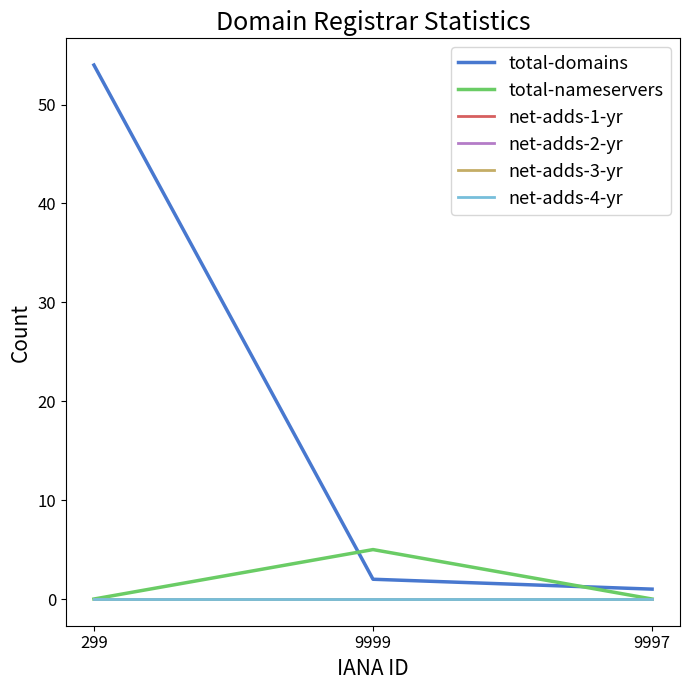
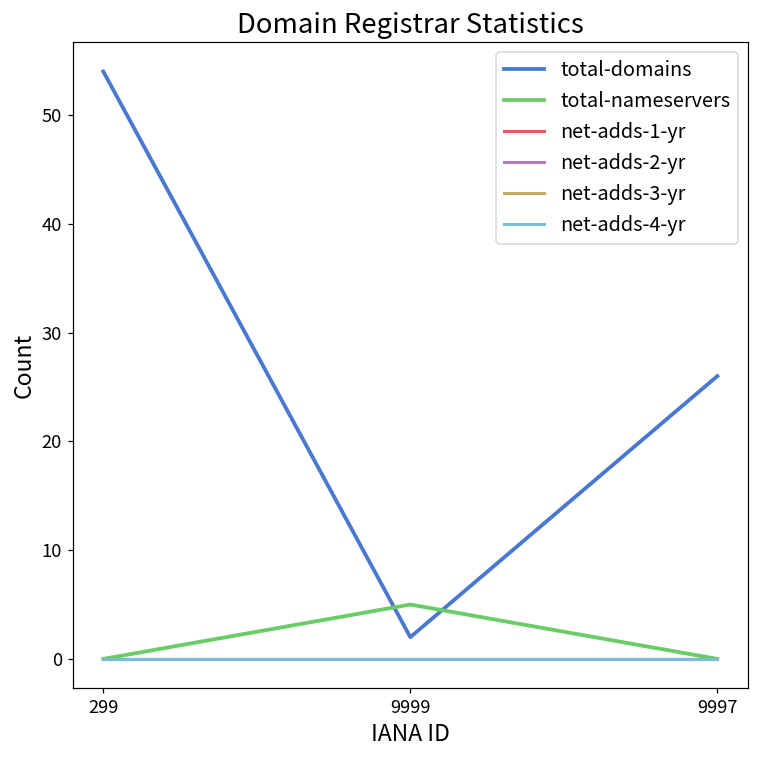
total-domains, 9997: 1 -> 26
